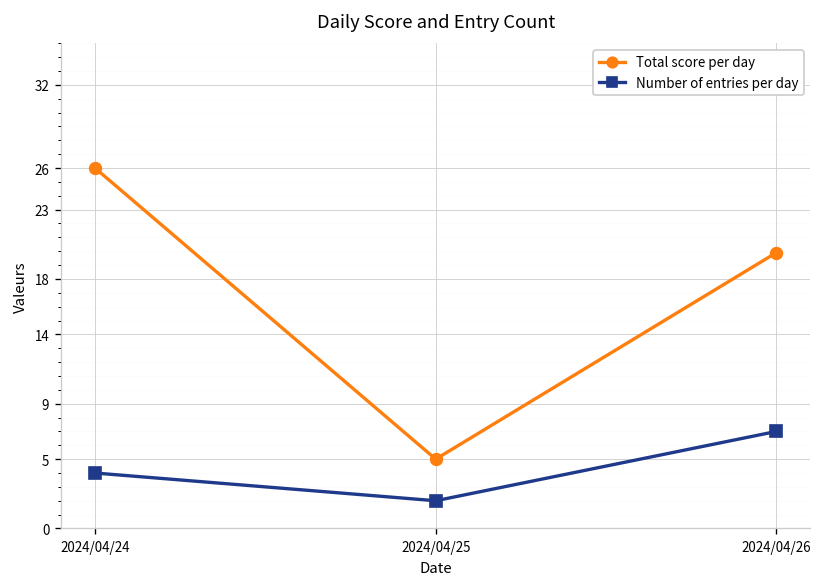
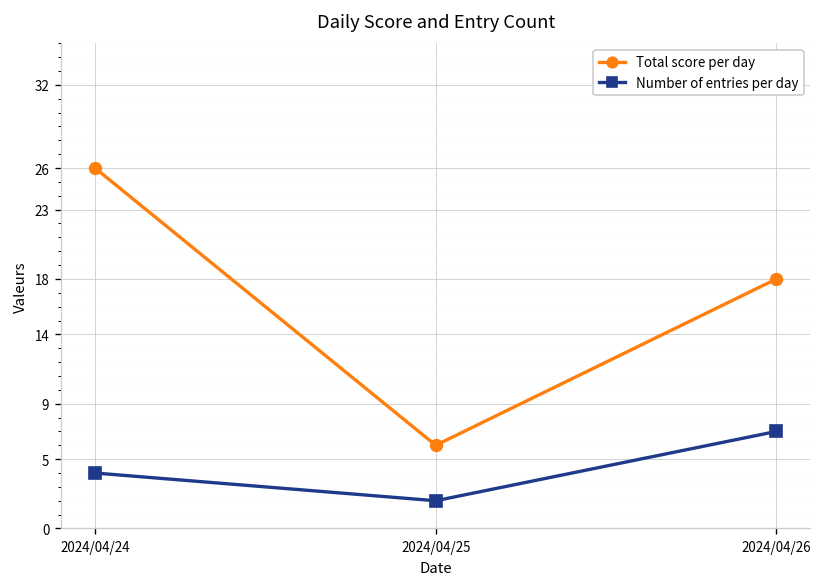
Total score per day, 2024/04/25: 5 -> 6
Total score per day, 2024/04/26: 19.9 -> 18.0
